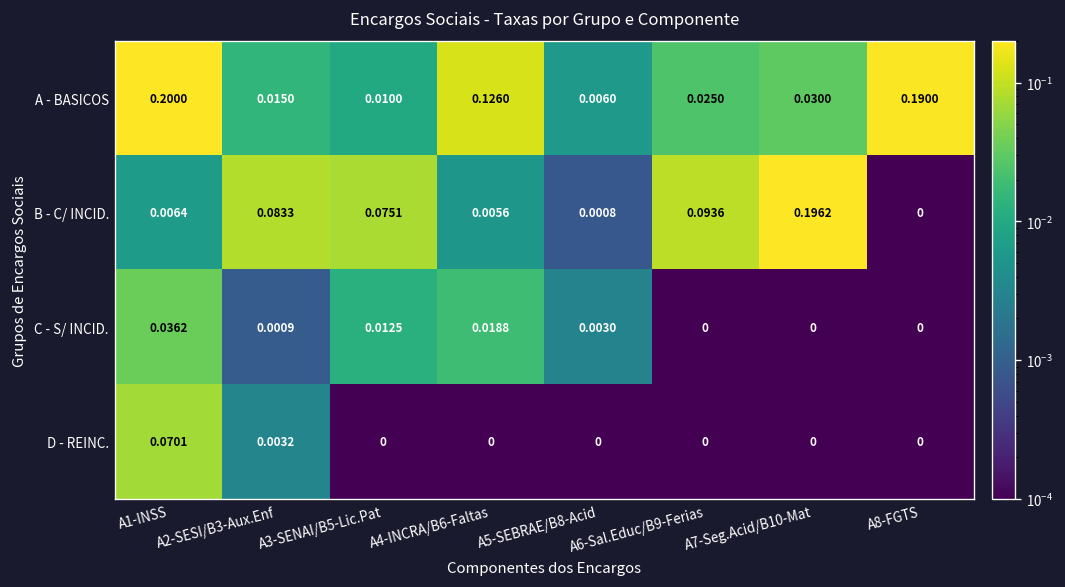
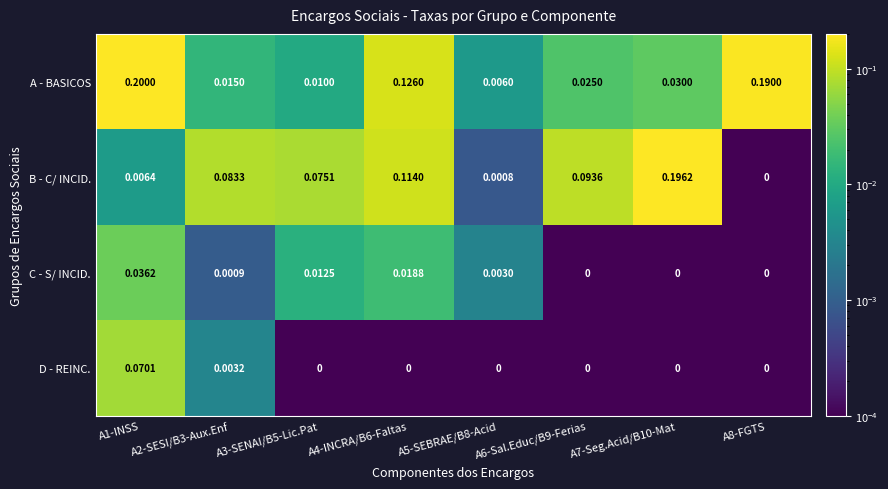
B - C/ INCID., A4-INCRA/B6-Faltas: 0.0056 -> 0.1140
